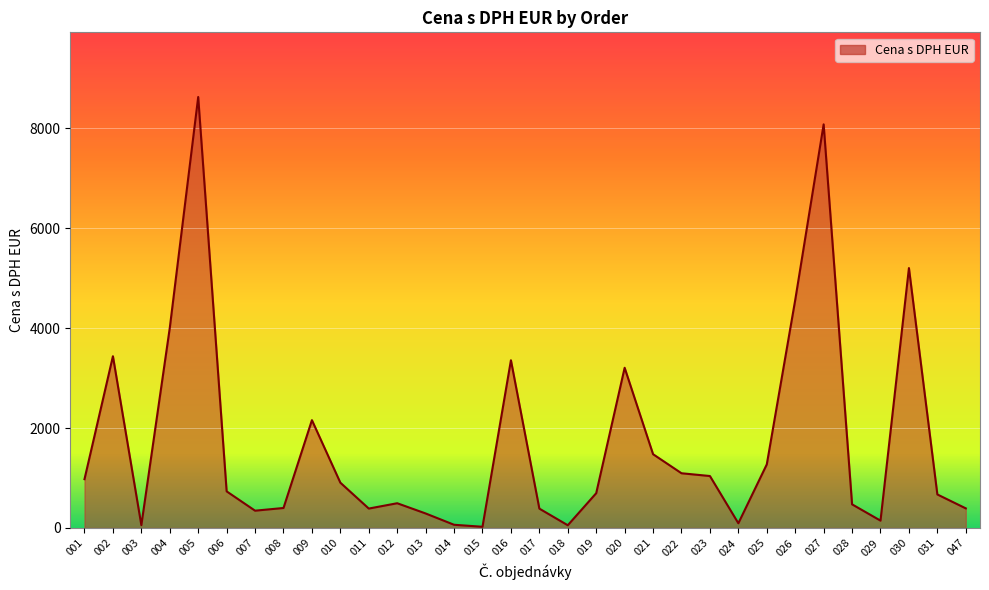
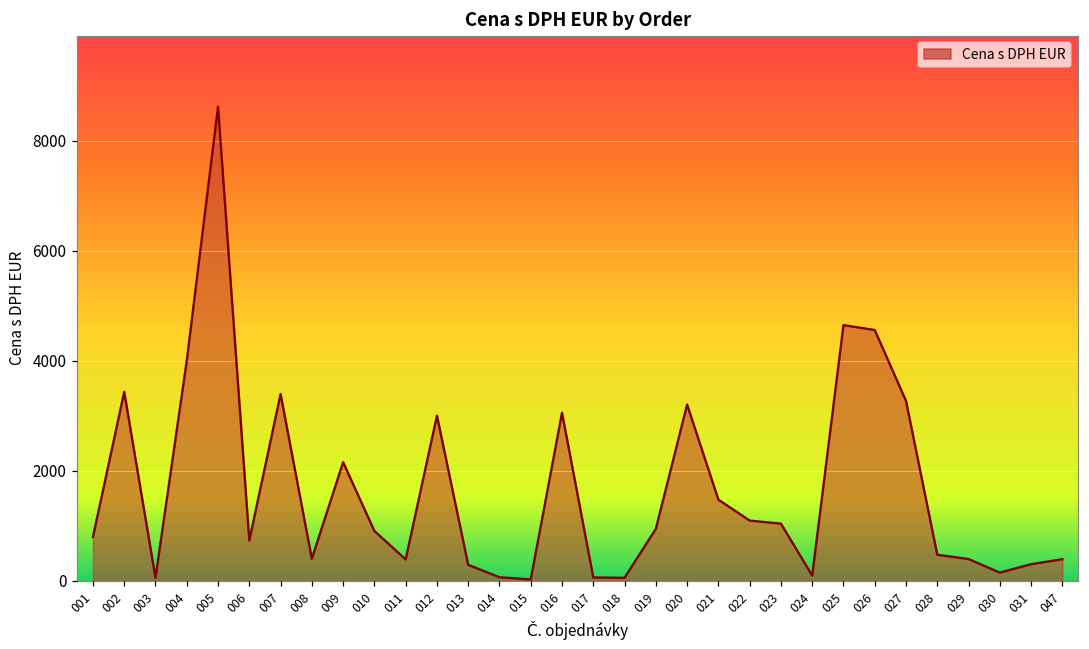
001: 1000 -> 800
007: 300 -> 3400
012: 500 -> 3000
016: 3400 -> 3100
017: 400 -> 100
019: 700 -> 900
025: 1300 -> 4700
027: 8100 -> 3300
029: 100 -> 400
030: 5200 -> 100
031: 700 -> 300
